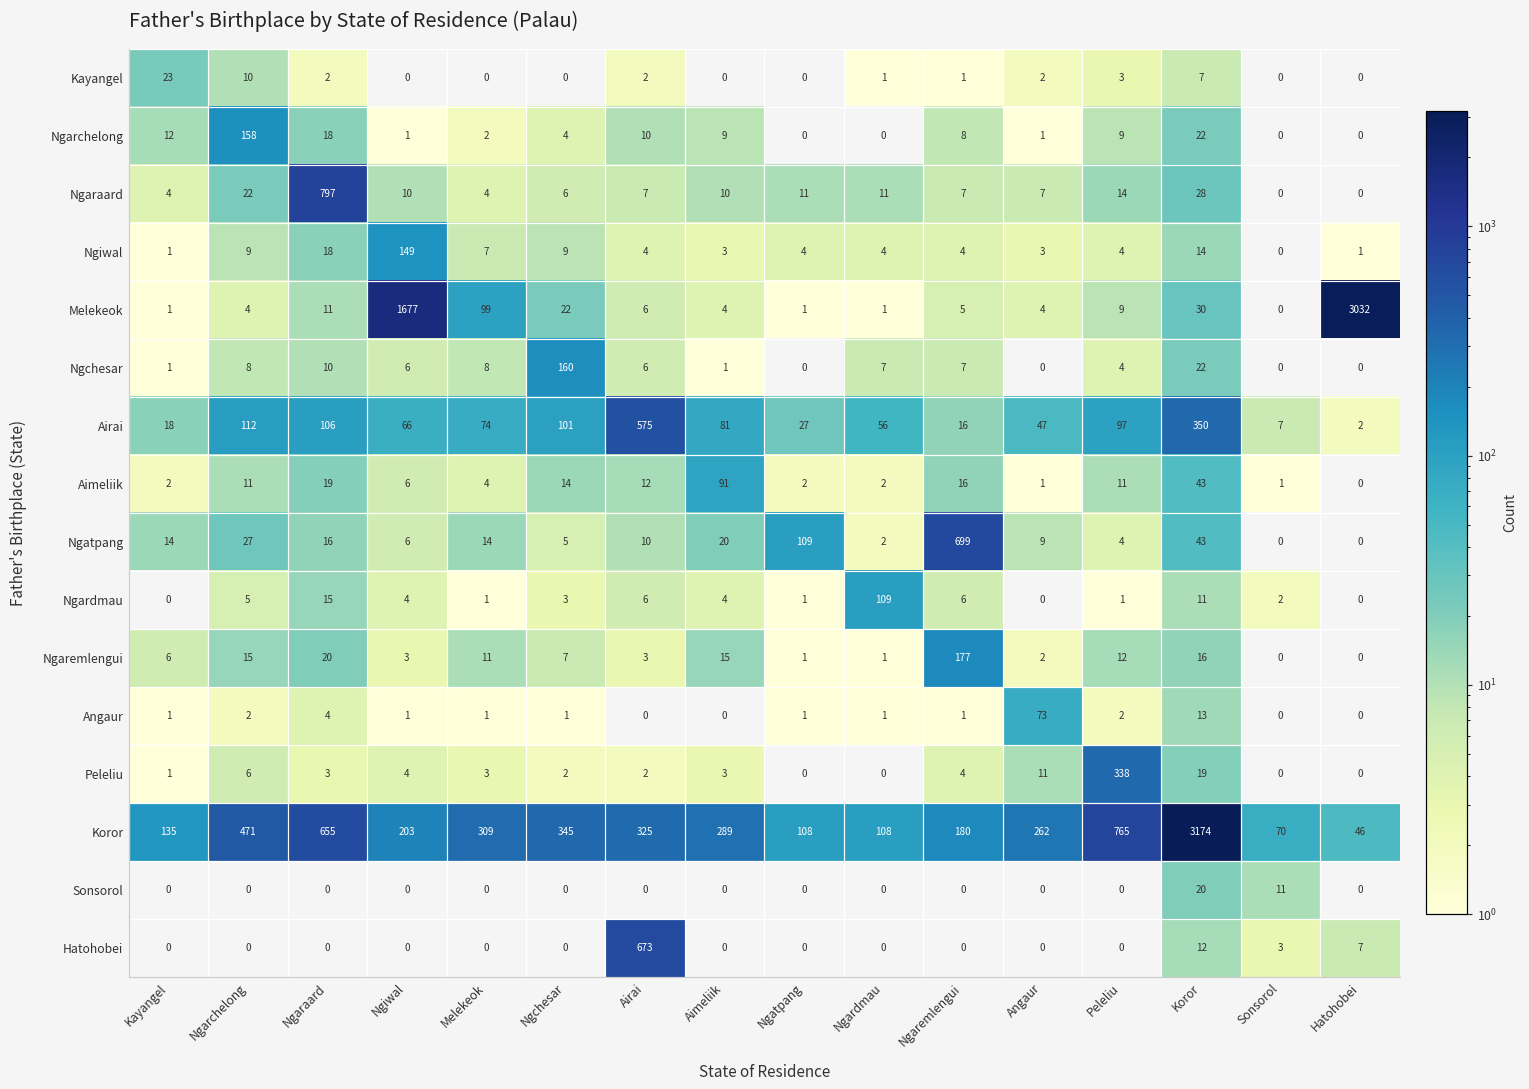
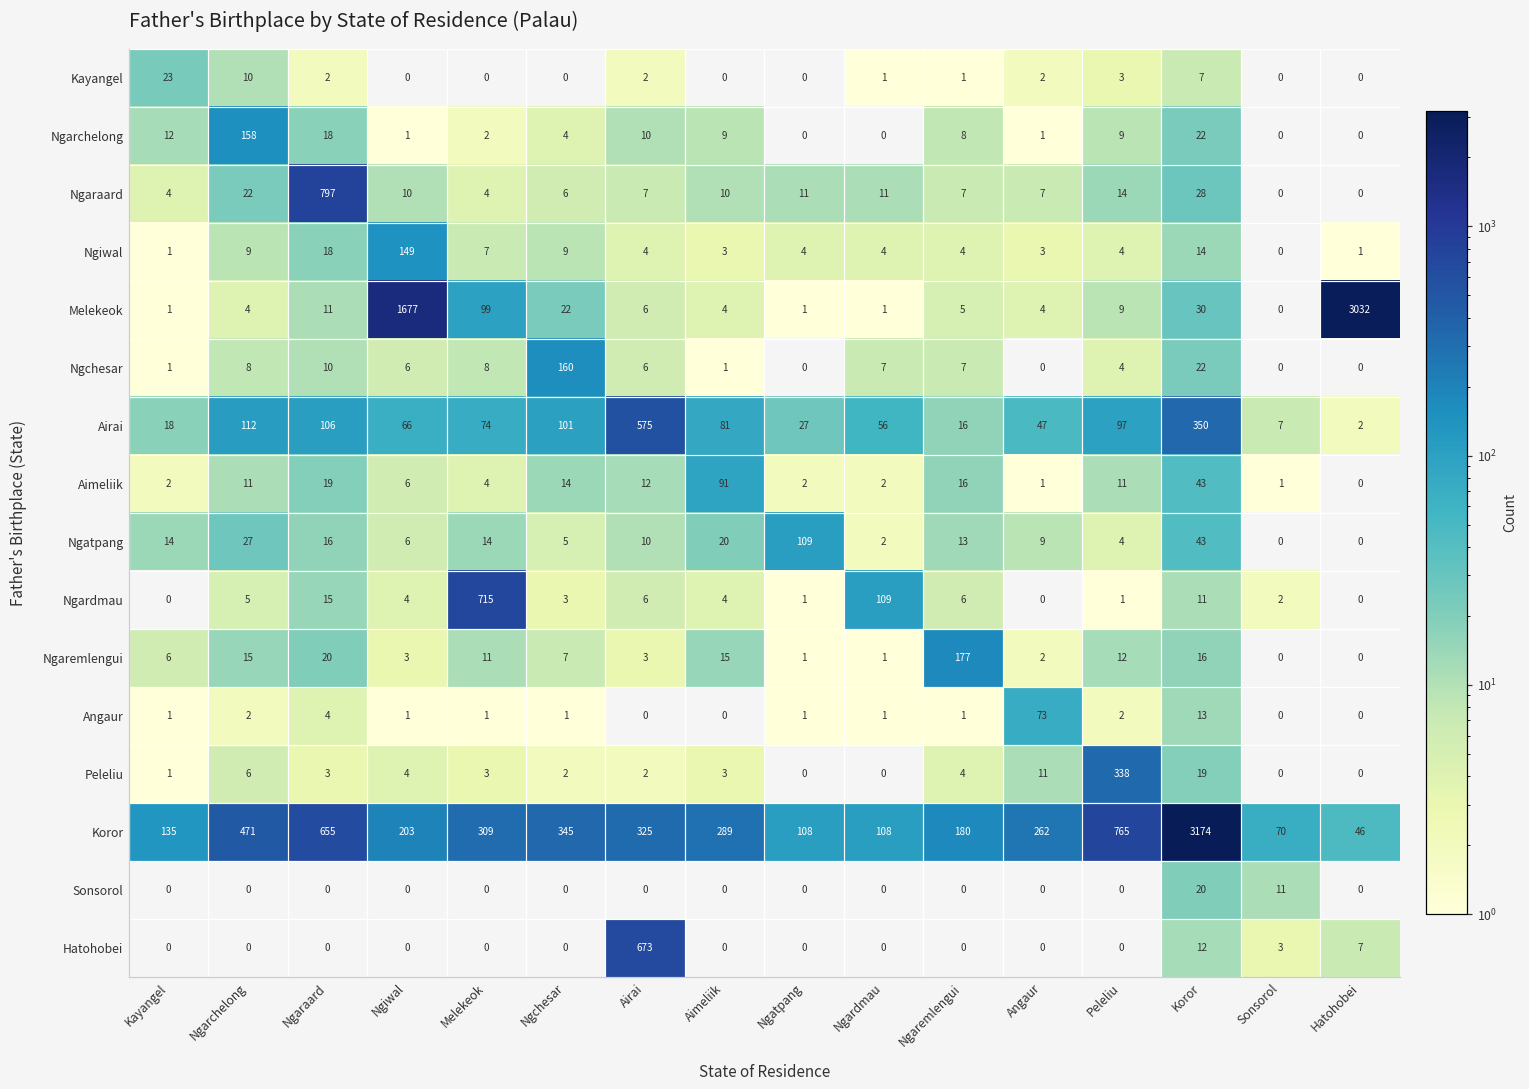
Ngatpang, Ngaremlengui: 699 -> 13
Ngardmau, Melekeok: 1 -> 715
